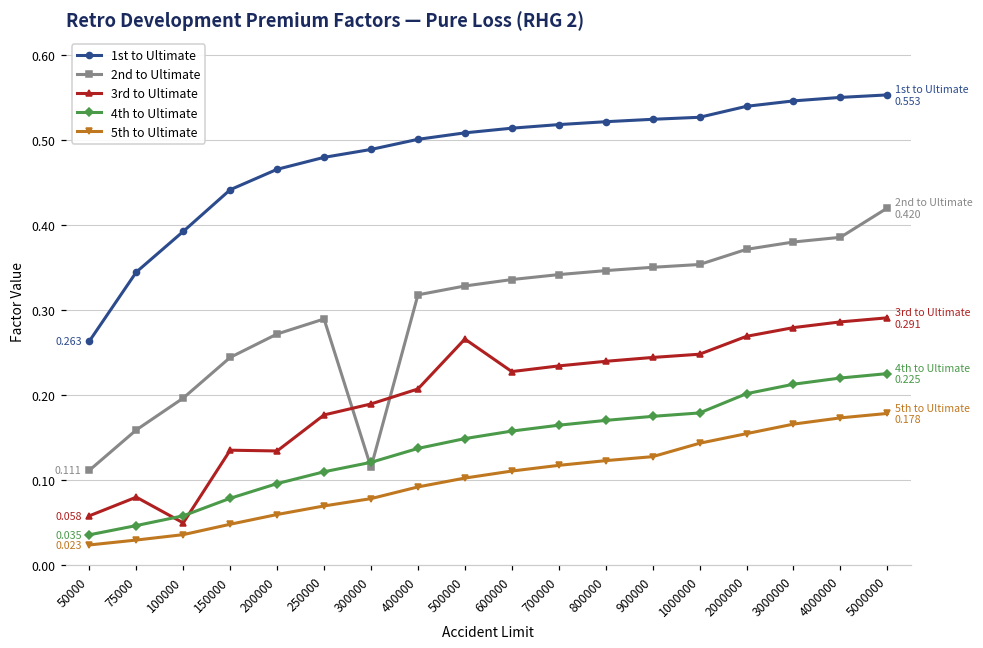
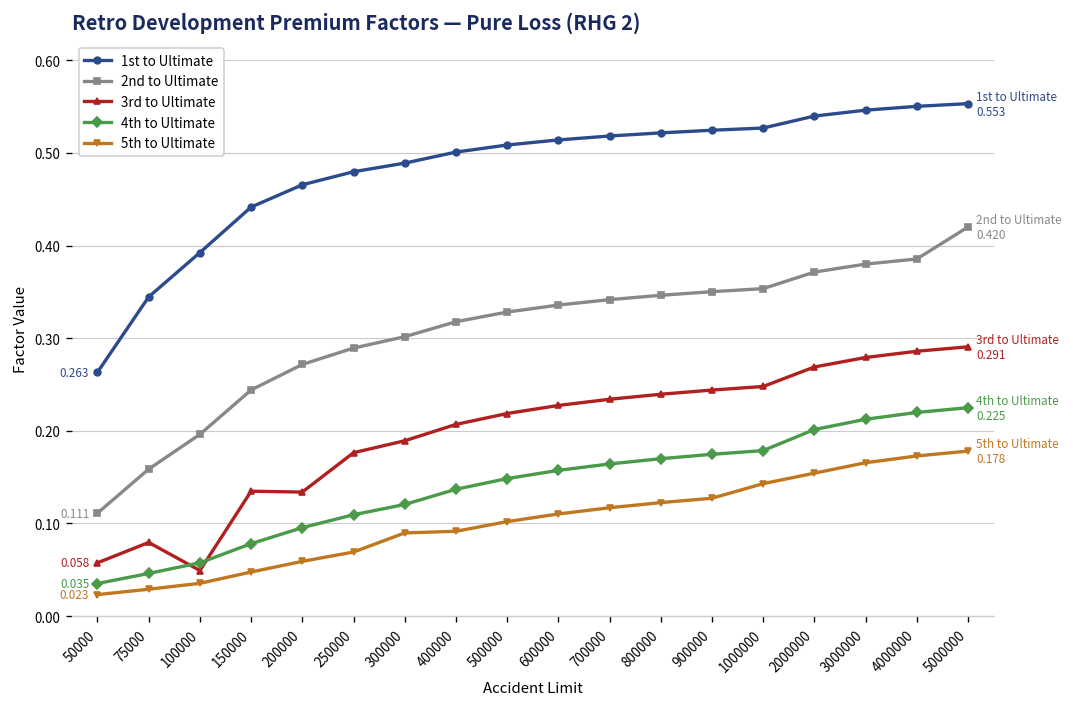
2nd to Ultimate, 300000: 0.11 -> 0.30
5th to Ultimate, 300000: 0.08 -> 0.09
3rd to Ultimate, 500000: 0.27 -> 0.22
